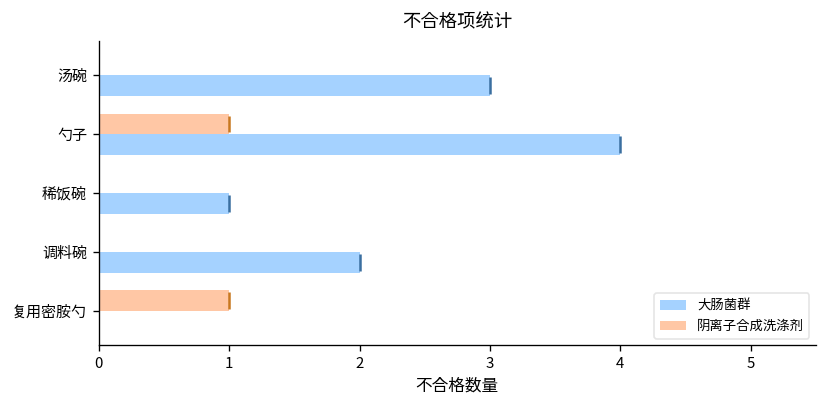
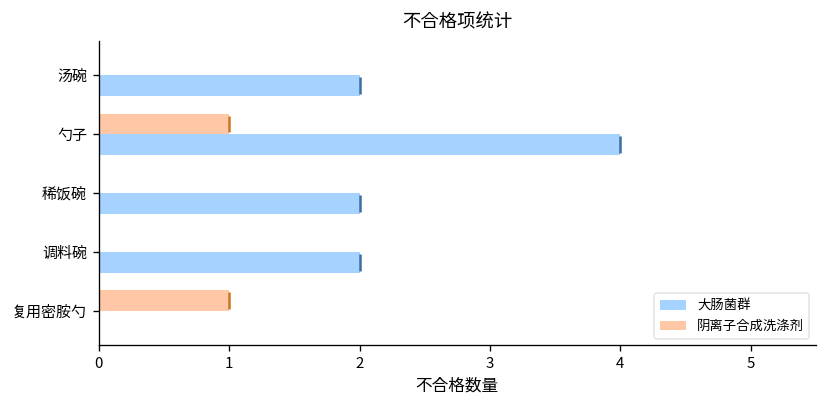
大肠菌群, 汤碗: 3 -> 2
大肠菌群, 稀饭碗: 1 -> 2
